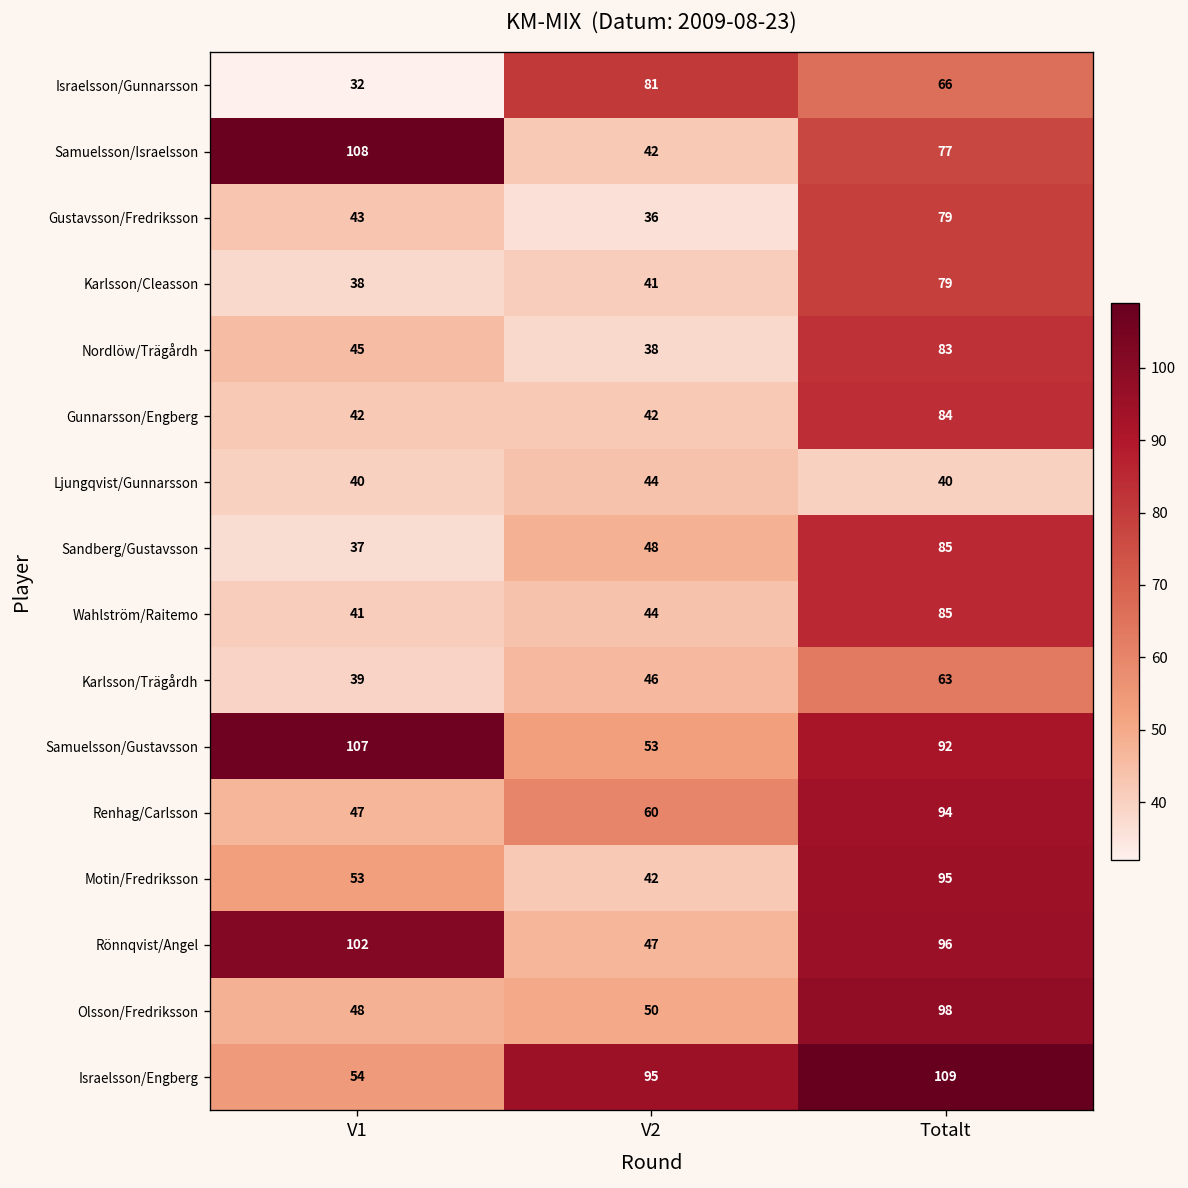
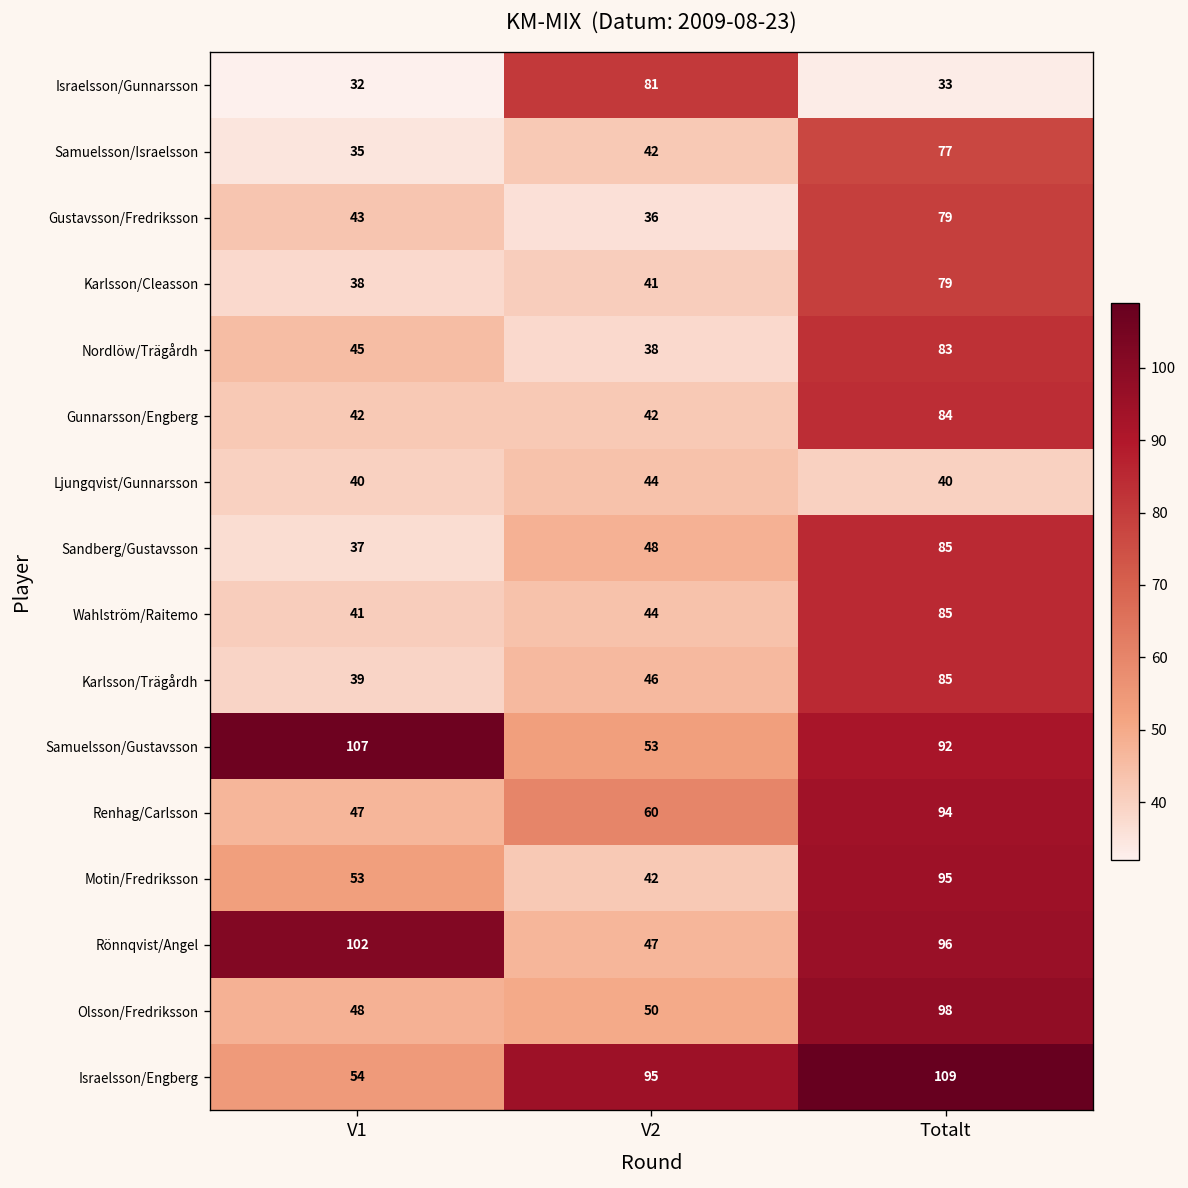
Israelsson/Gunnarsson, Totalt: 66 -> 33
Samuelsson/Israelsson, V1: 108 -> 35
Karlsson/Trägårdh, Totalt: 63 -> 85
